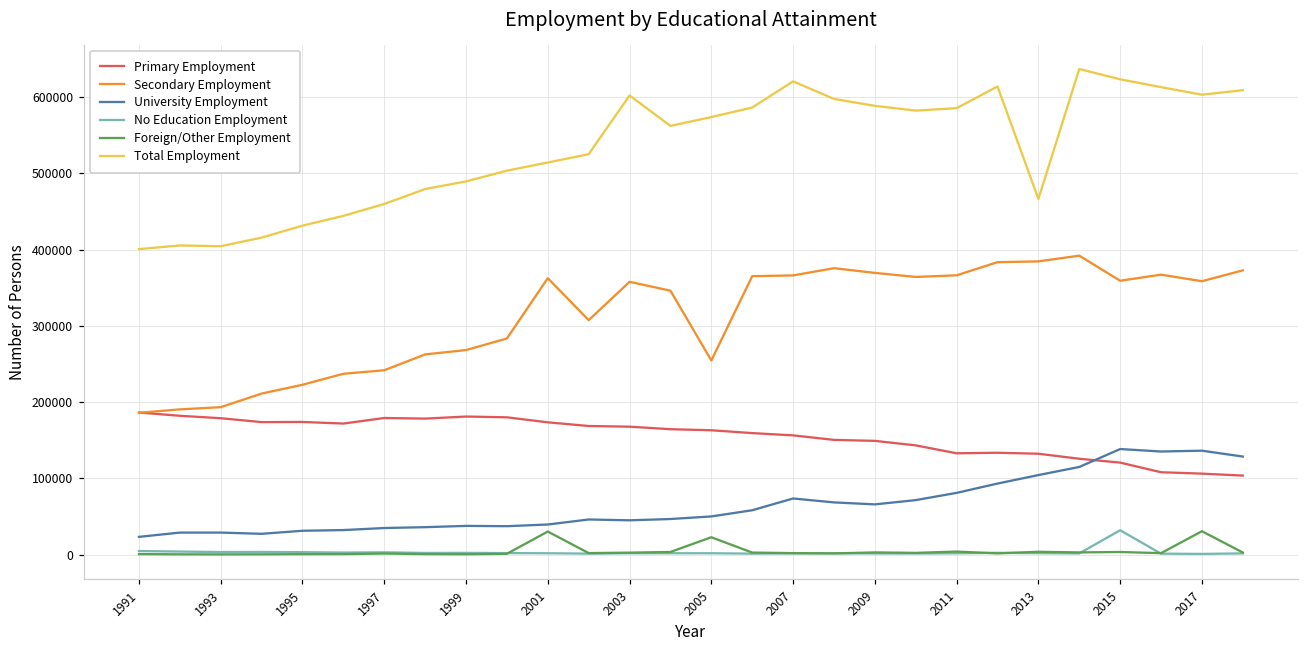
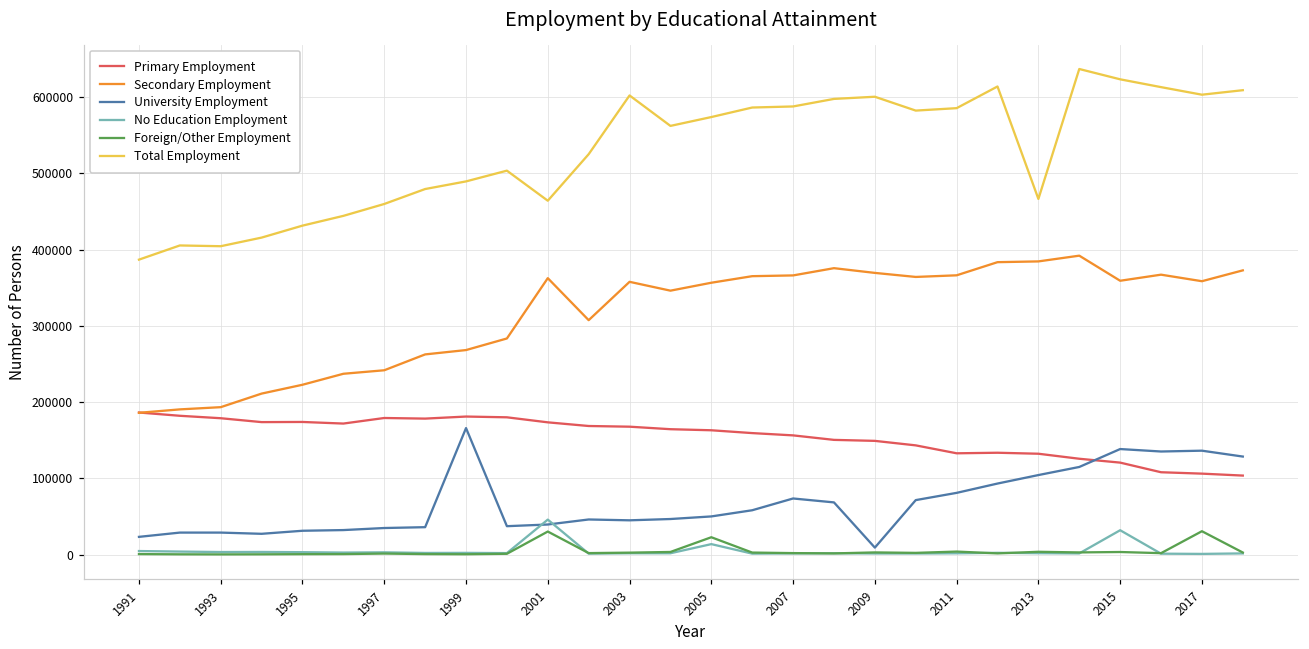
Total Employment, 1991: 400000 -> 390000
University Employment, 1999: 40000 -> 170000
No Education Employment, 2001: 0 -> 50000
Total Employment, 2001: 510000 -> 460000
Secondary Employment, 2005: 250000 -> 360000
No Education Employment, 2005: 0 -> 10000
Total Employment, 2007: 620000 -> 590000
University Employment, 2009: 70000 -> 10000
Total Employment, 2009: 590000 -> 600000
